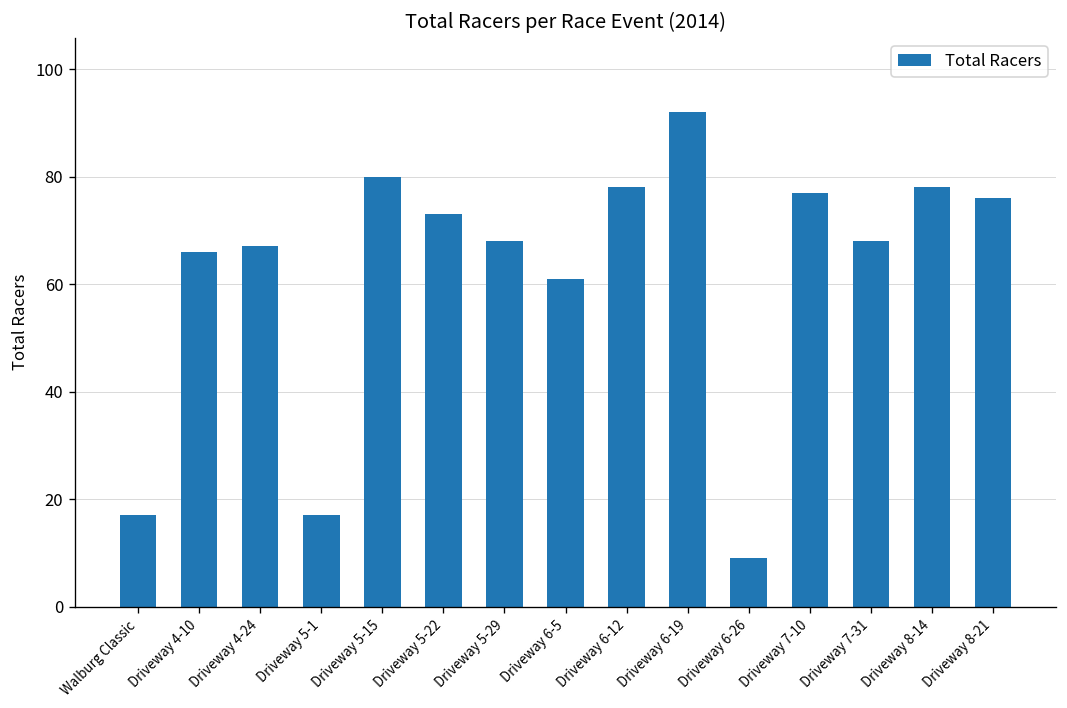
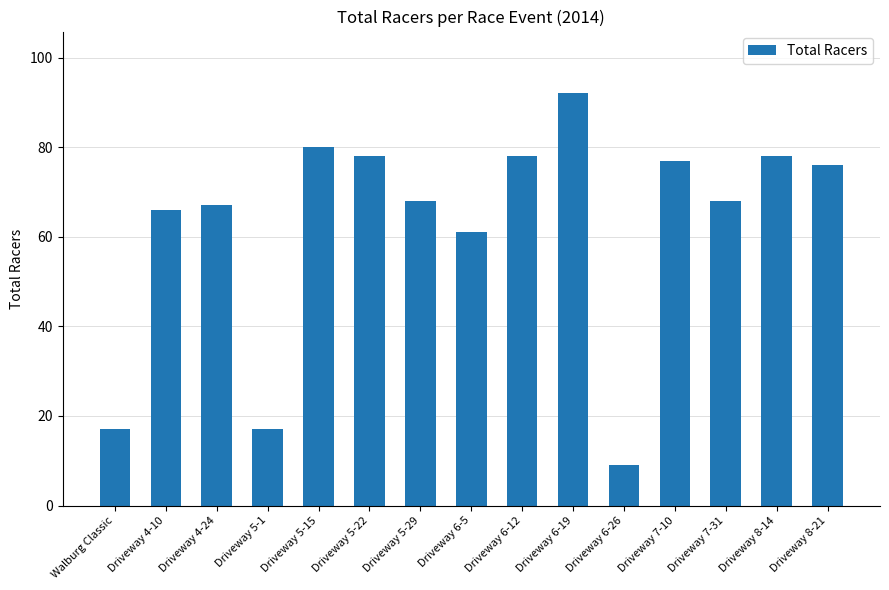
Driveway 5-22: 73 -> 78
